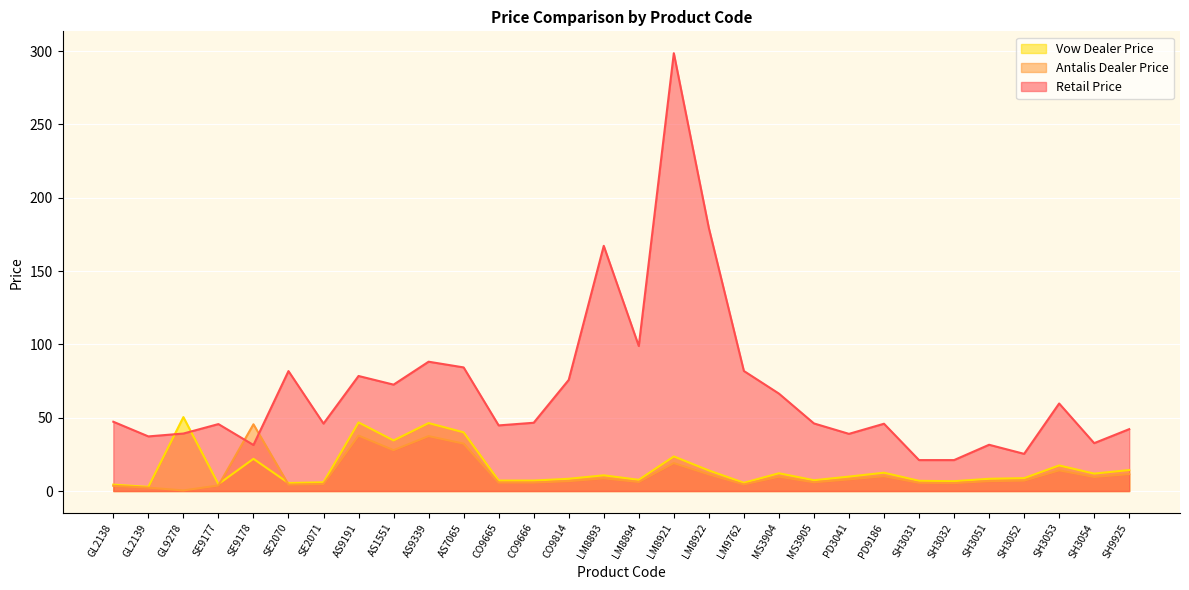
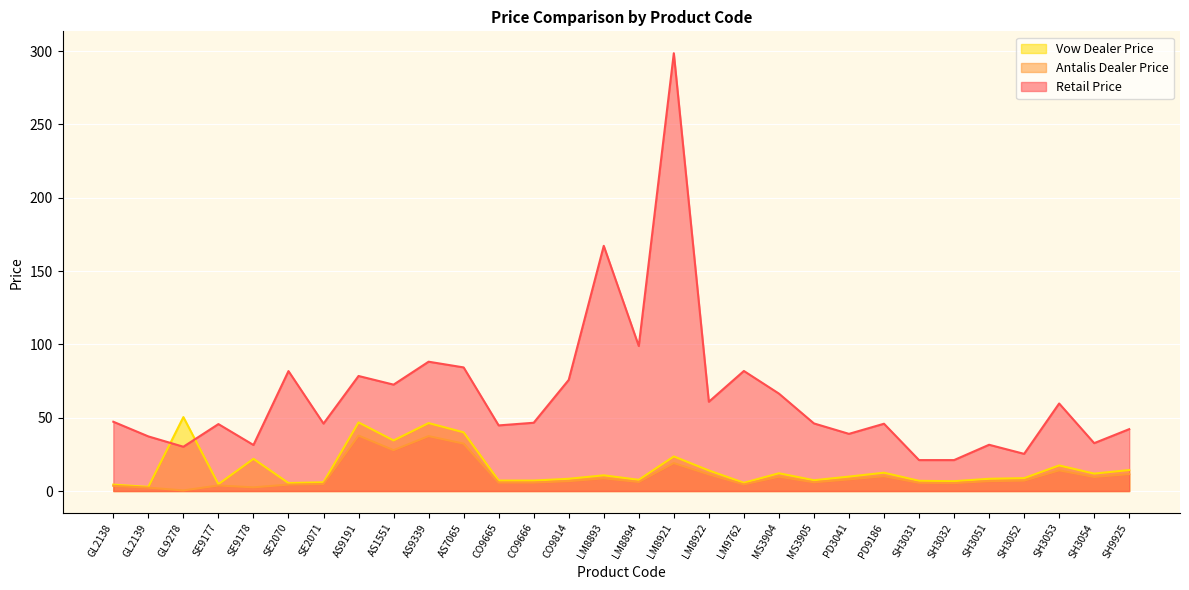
Retail Price, GL9278: 39 -> 30
Antalis Dealer Price, SE9178: 46 -> 3
Retail Price, LM8922: 179 -> 61
